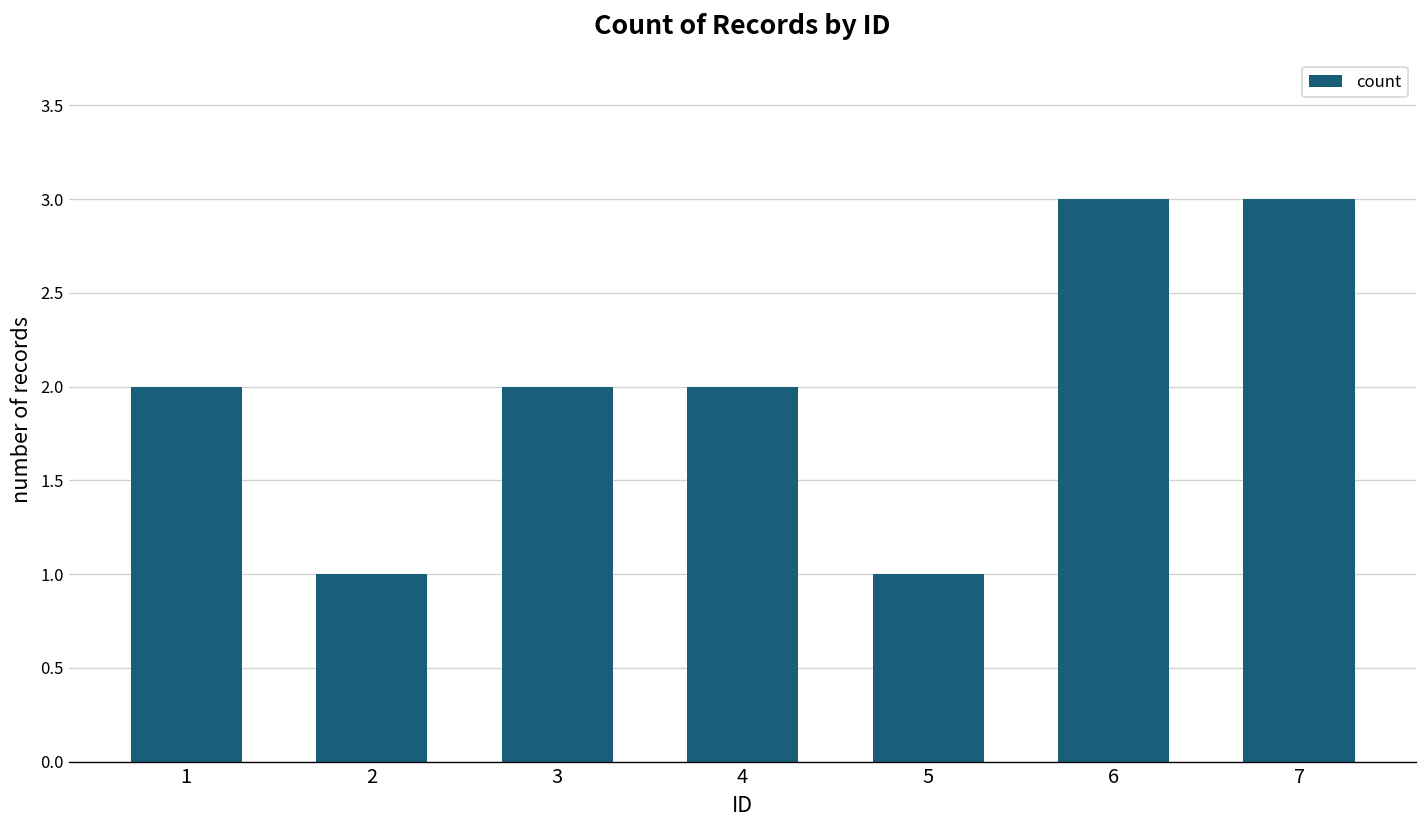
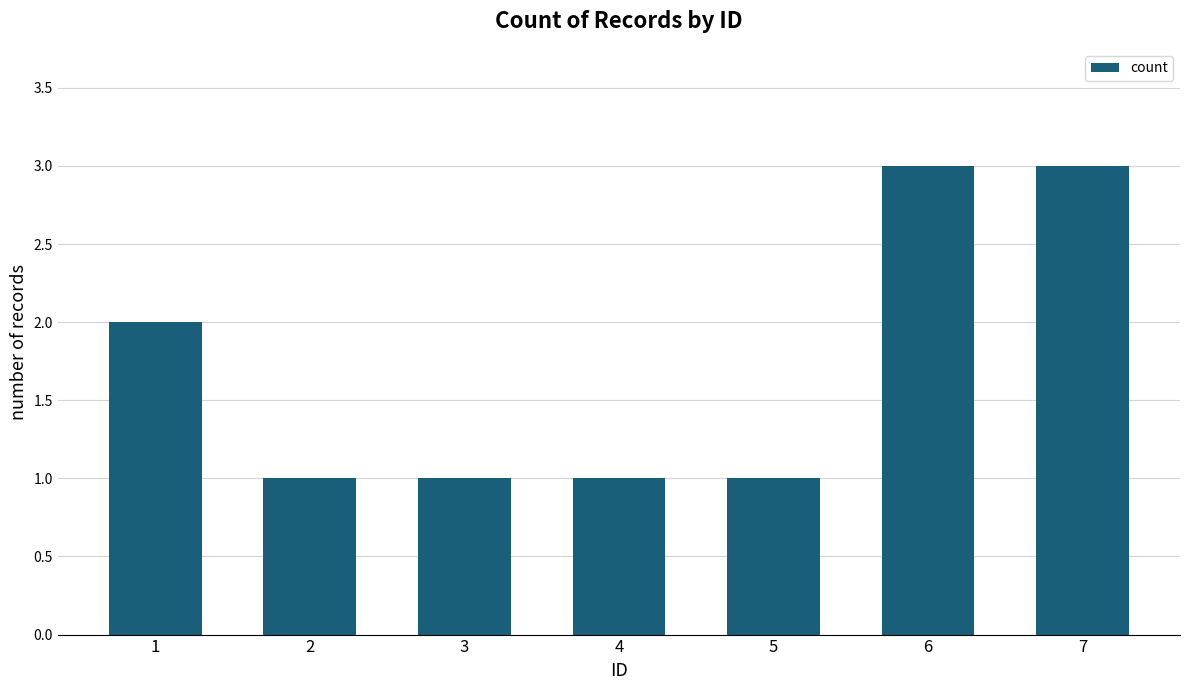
3: 2 -> 1
4: 2 -> 1
